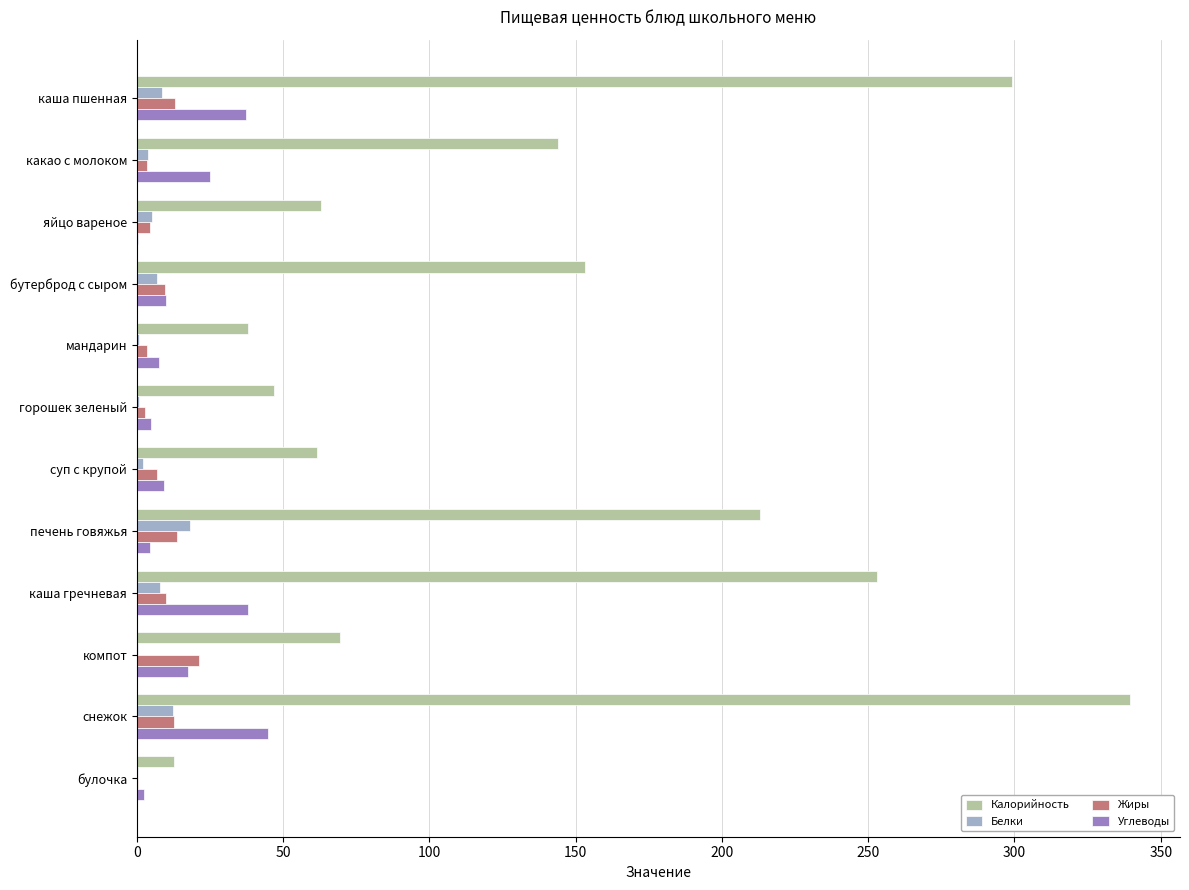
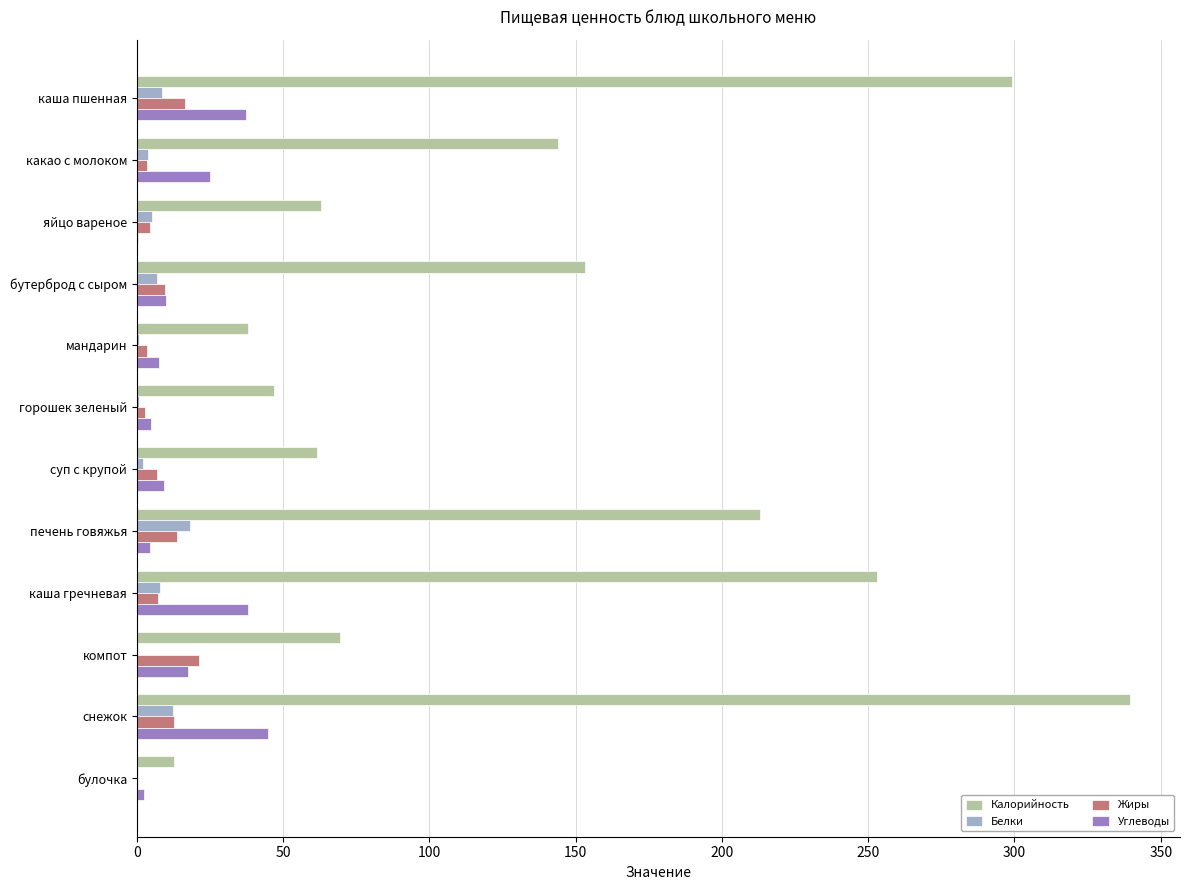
Жиры, каша пшенная: 13 -> 16
Жиры, каша гречневая: 10 -> 7
